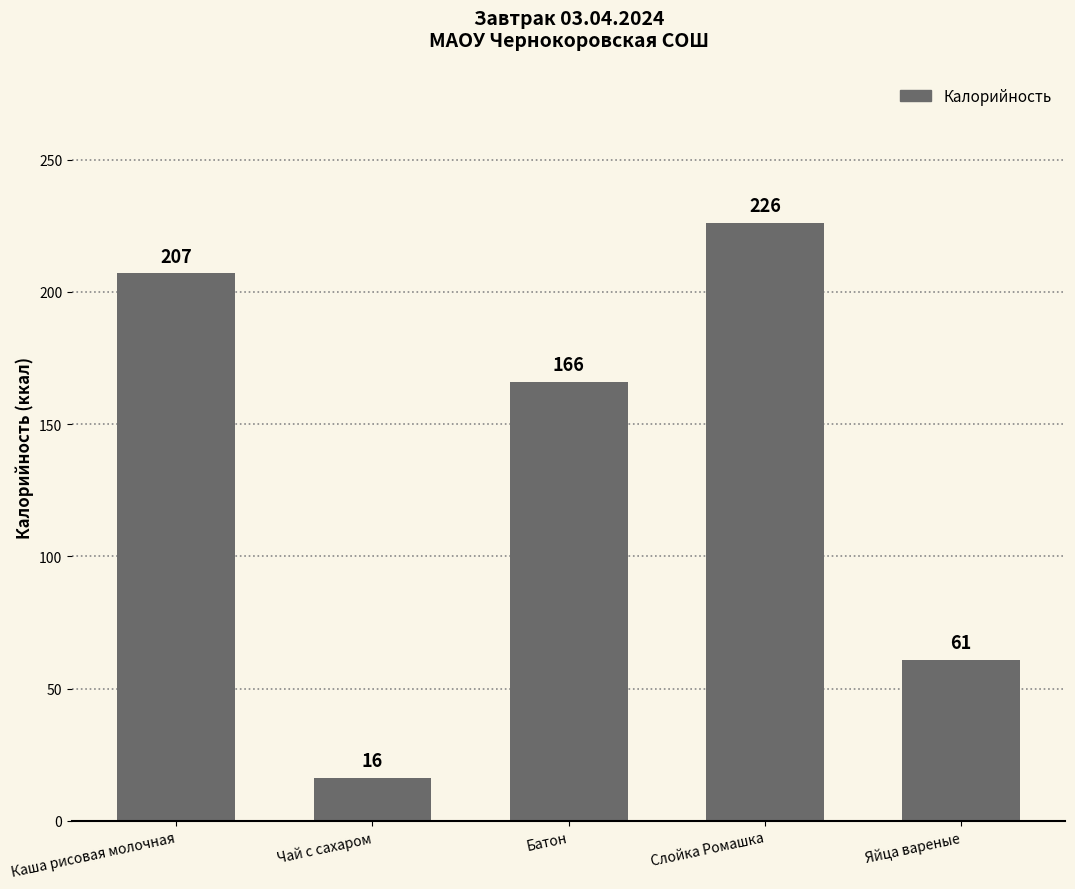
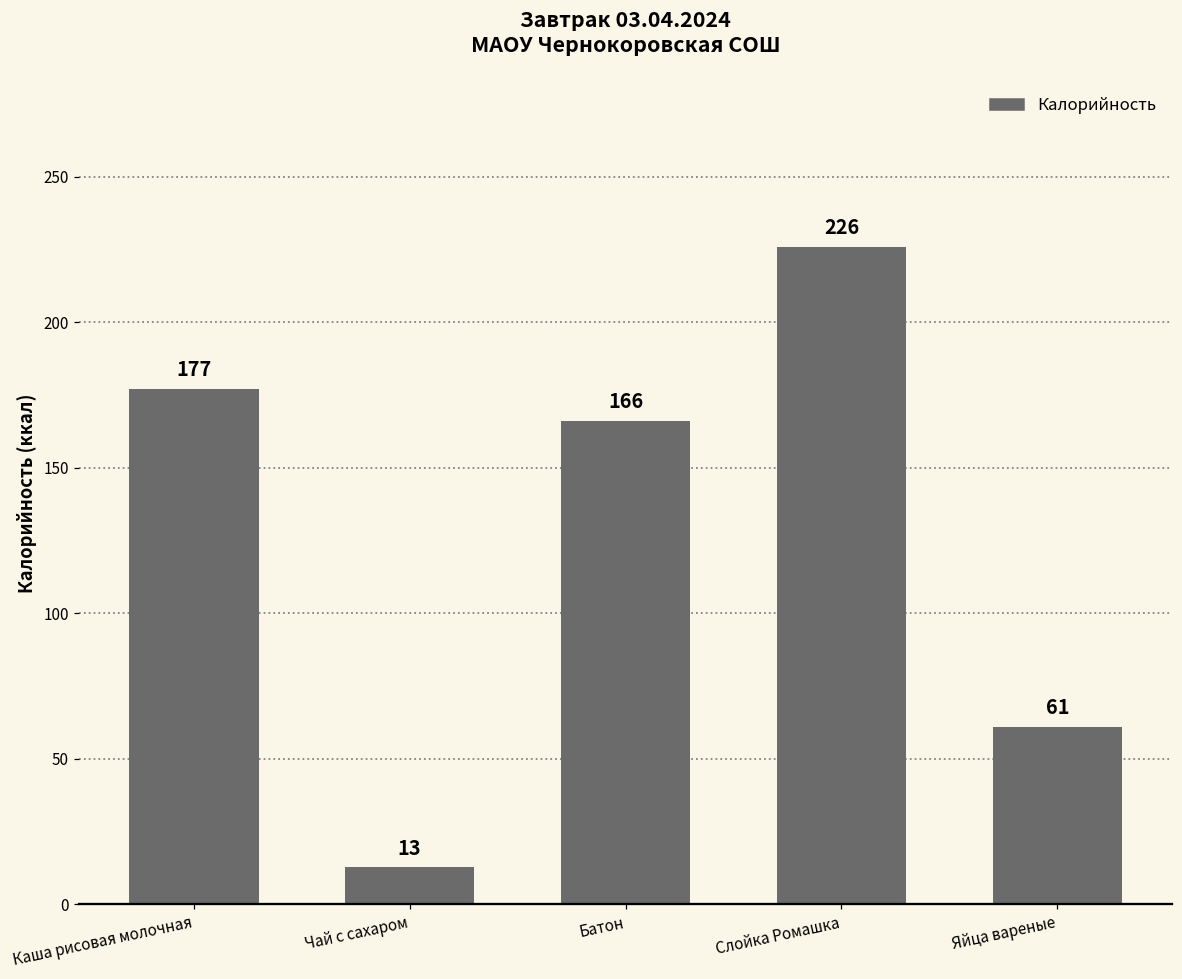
Каша рисовая молочная: 207 -> 177
Чай с сахаром: 16 -> 13
